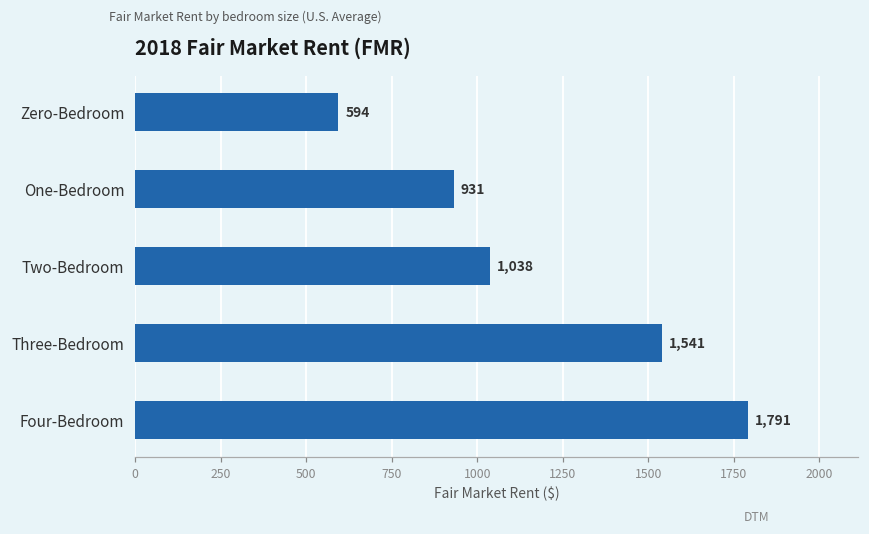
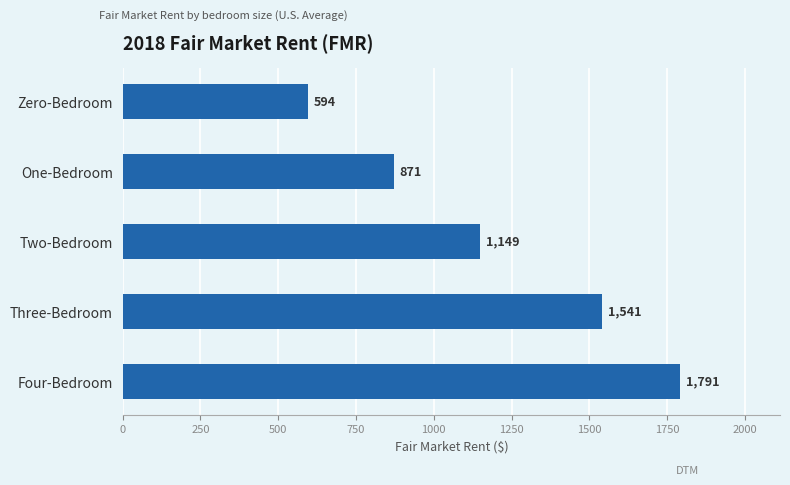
One-Bedroom: 931 -> 871
Two-Bedroom: 1,038 -> 1,149
